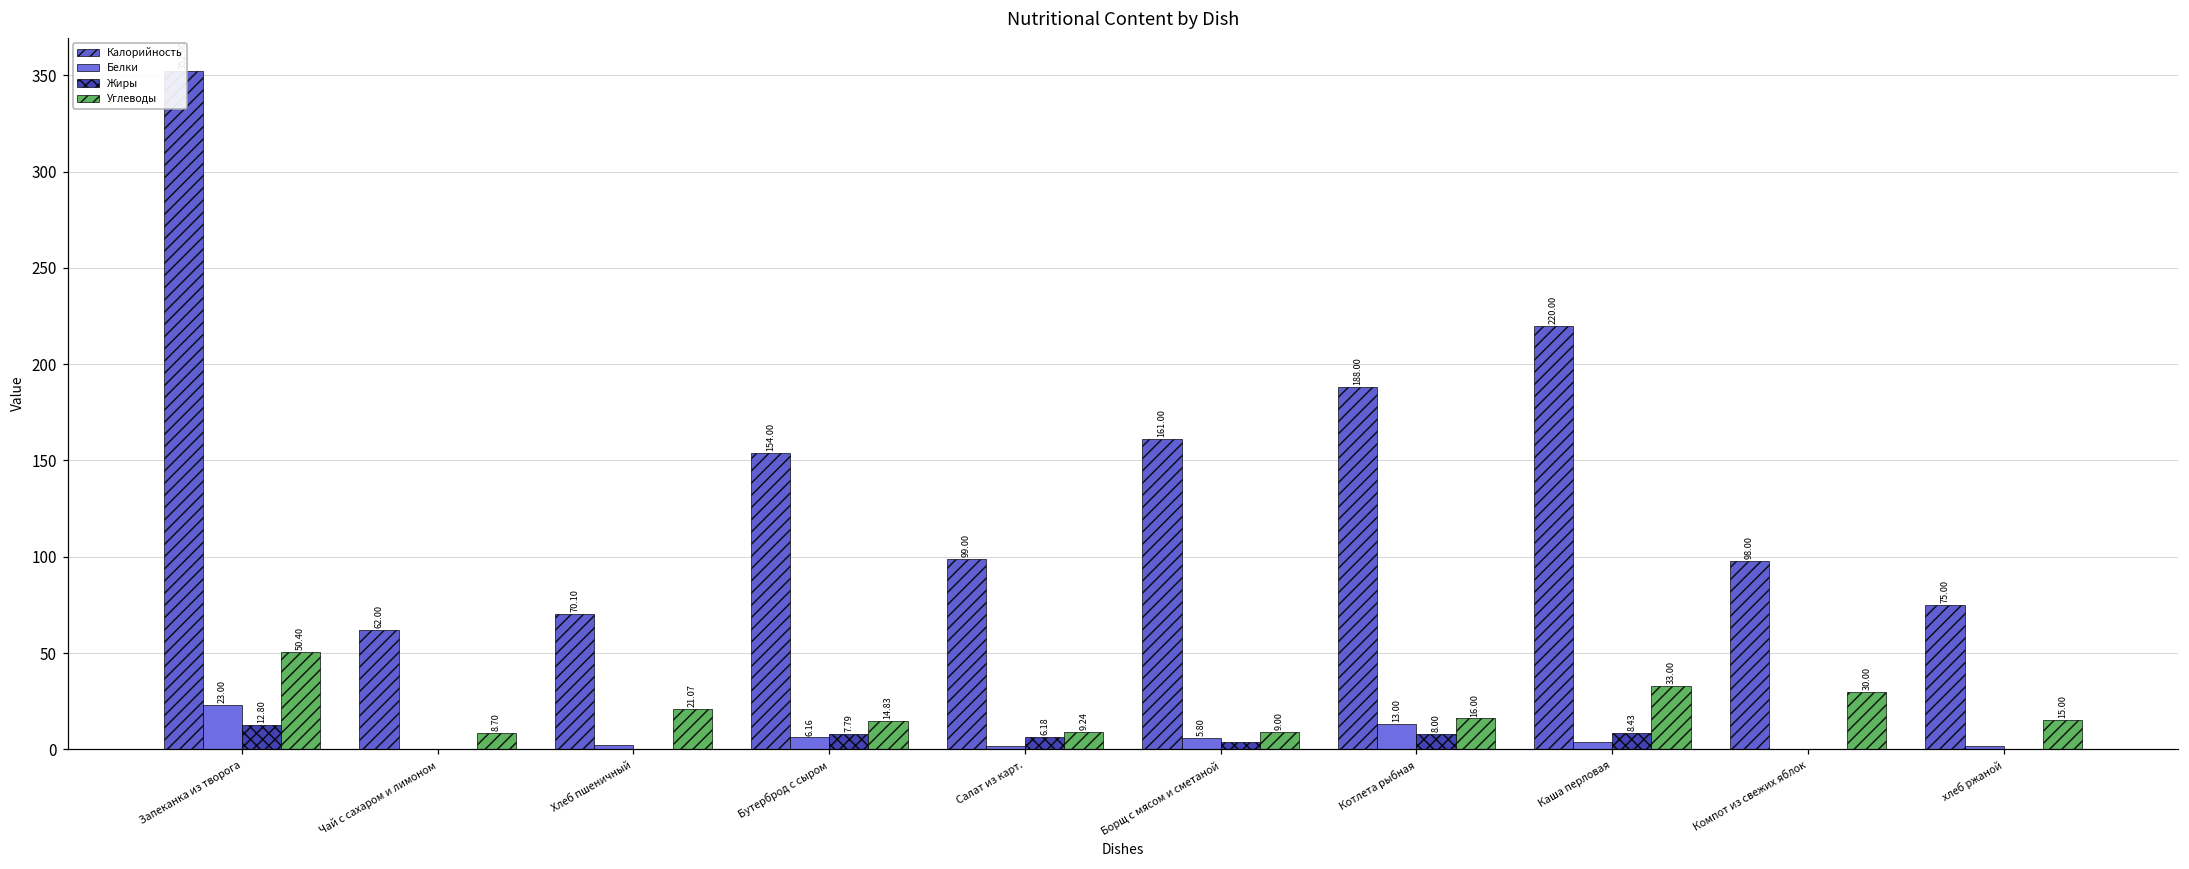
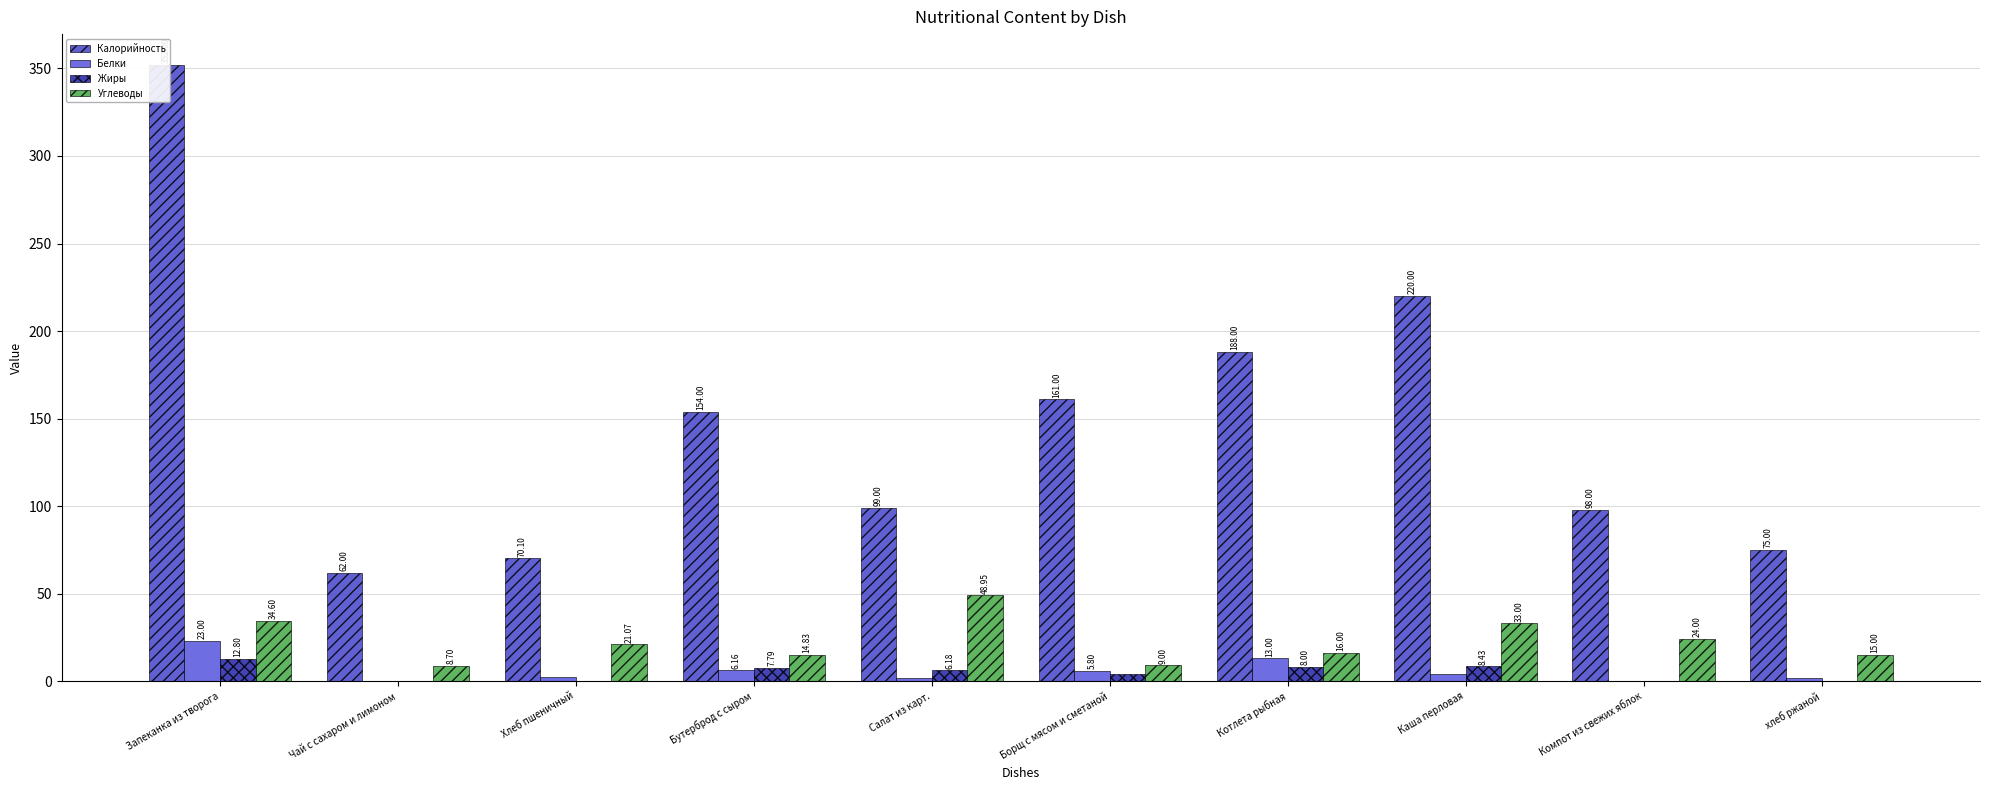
Углеводы, Запеканка из творога: 50.40 -> 34.60
Углеводы, Салат из карт.: 9.24 -> 48.95
Углеводы, Компот из свежих яблок: 30.00 -> 24.00
